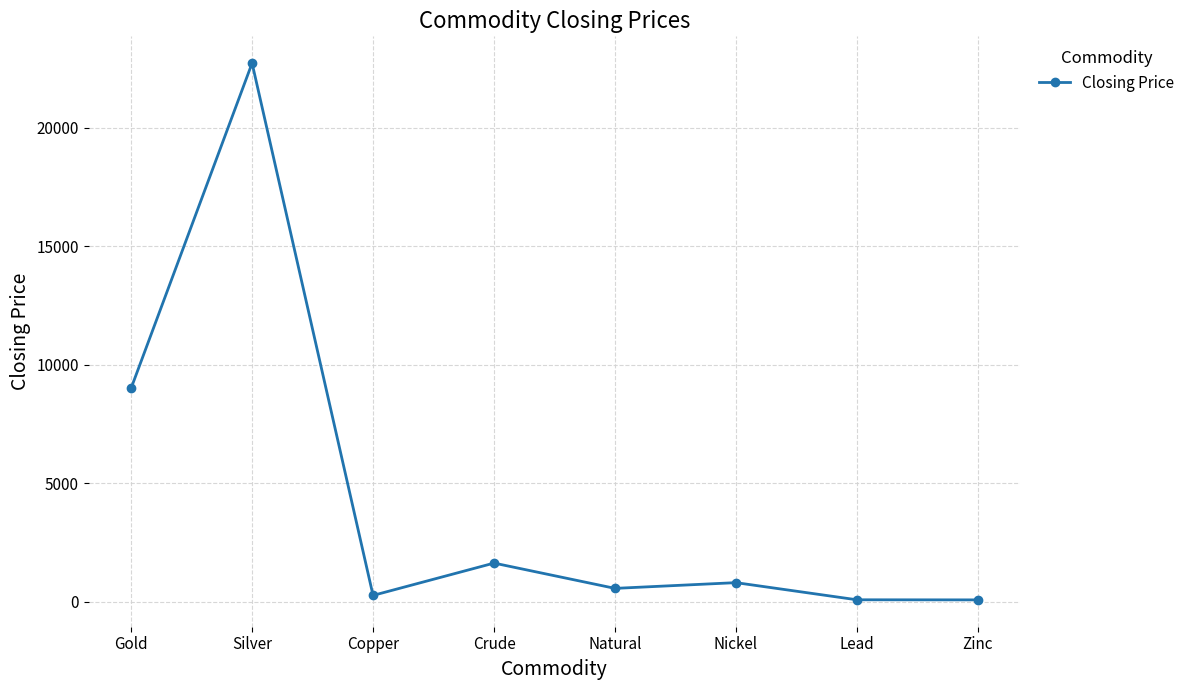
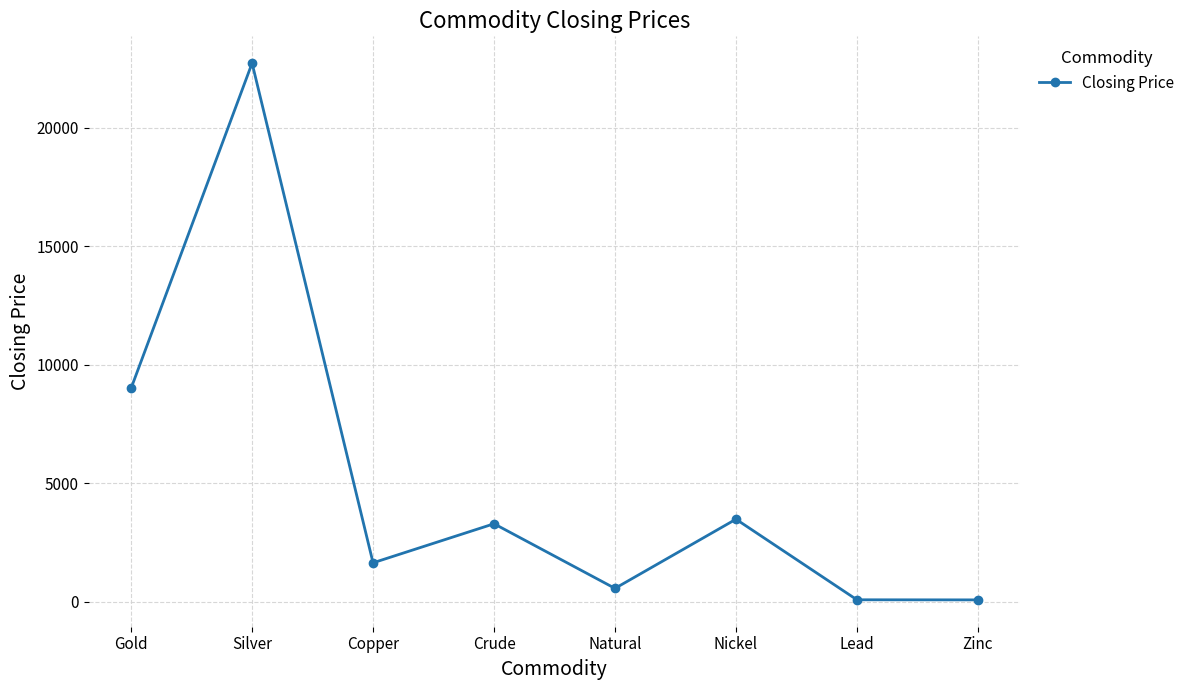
Copper: 300 -> 1600
Crude: 1600 -> 3300
Nickel: 800 -> 3500
